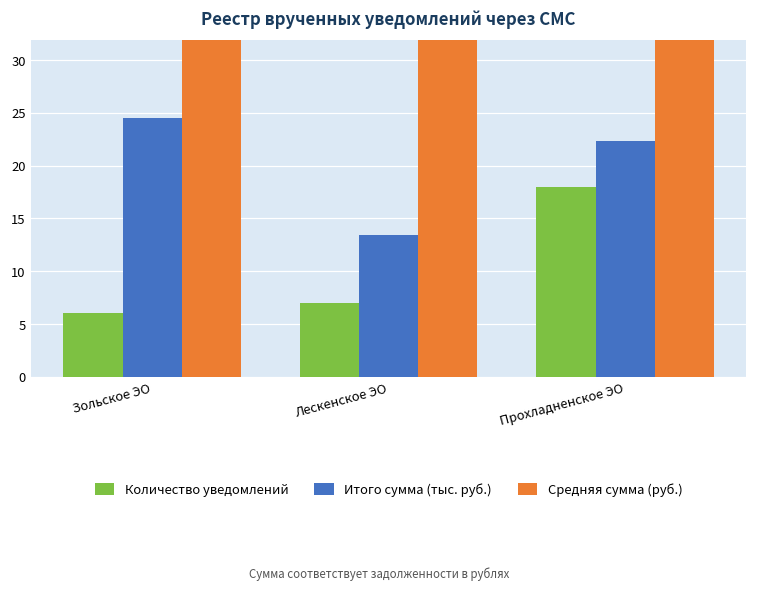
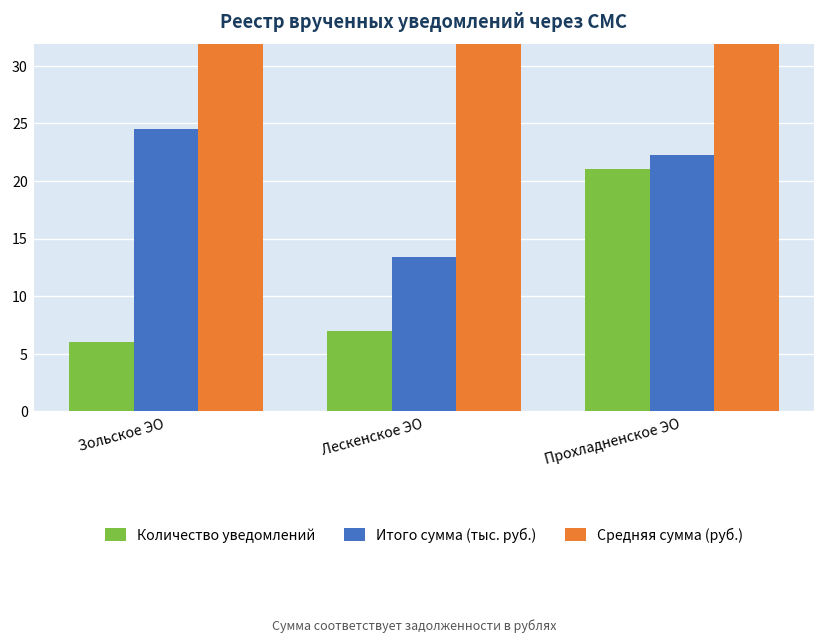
Количество уведомлений, Прохладненское ЭО: 18 -> 21
